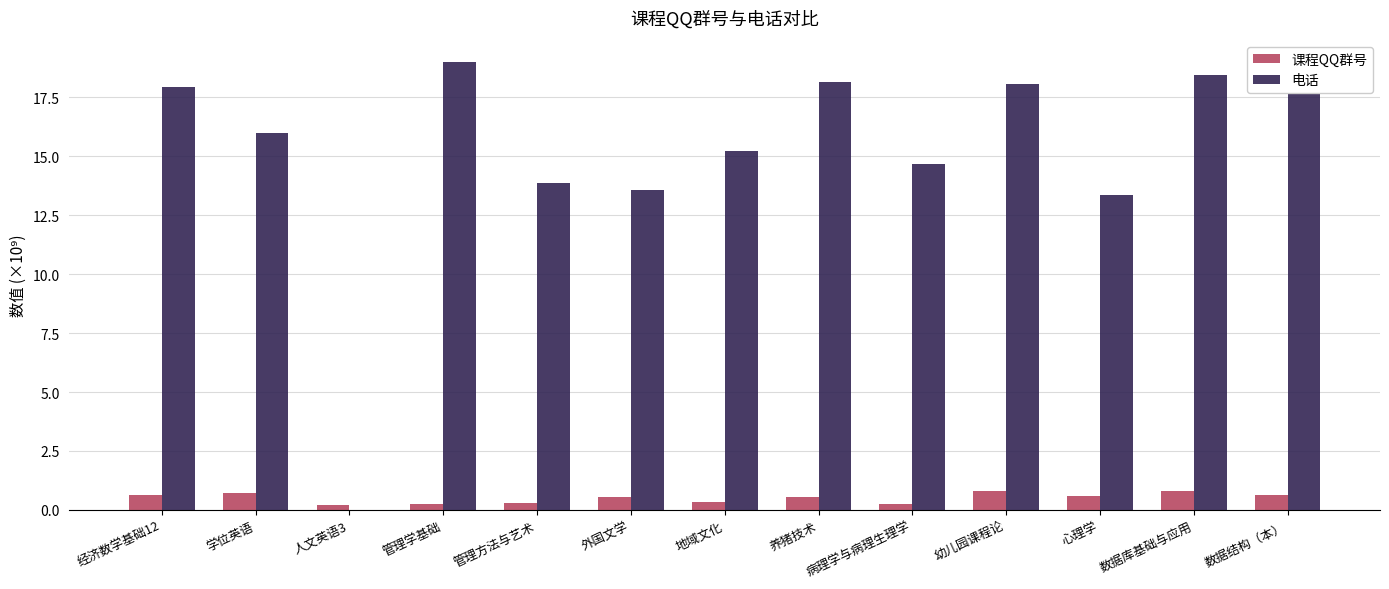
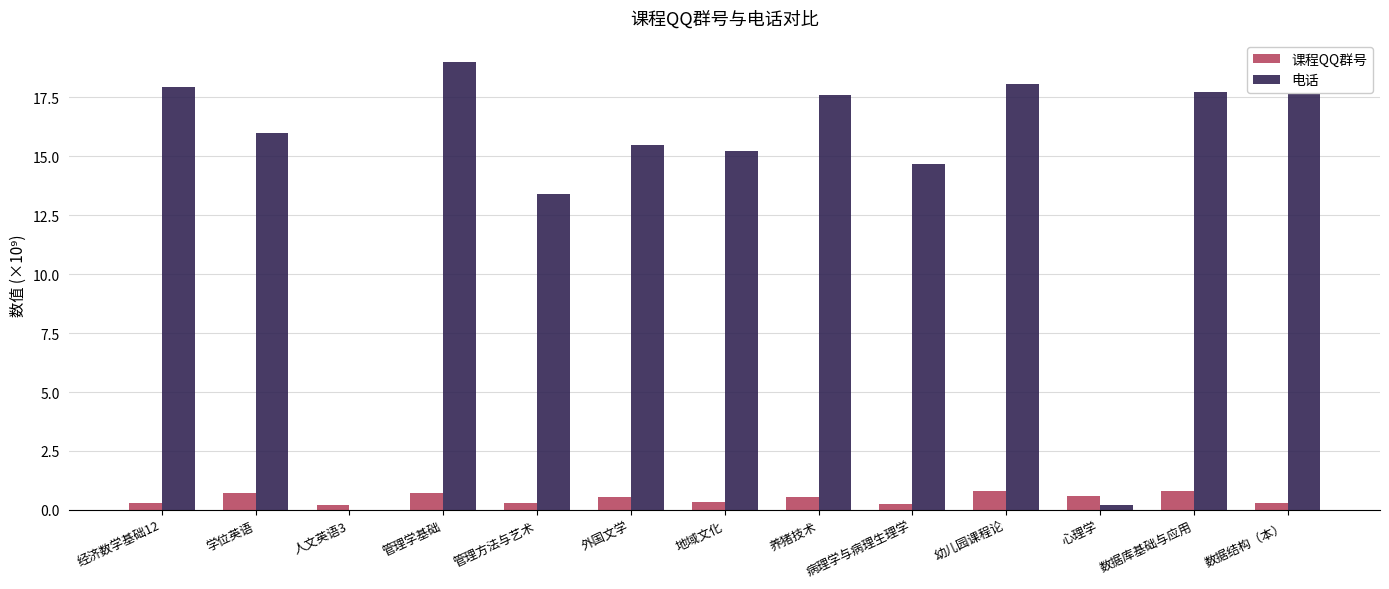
课程QQ群号, 经济数学基础12: 0.6 -> 0.3
课程QQ群号, 管理学基础: 0.3 -> 0.7
电话, 管理方法与艺术: 13.9 -> 13.4
电话, 外国文学: 13.6 -> 15.5
电话, 养猪技术: 18.1 -> 17.6
电话, 心理学: 13.4 -> 0.2
电话, 数据库基础与应用: 18.4 -> 17.7
课程QQ群号, 数据结构（本）: 0.6 -> 0.3
